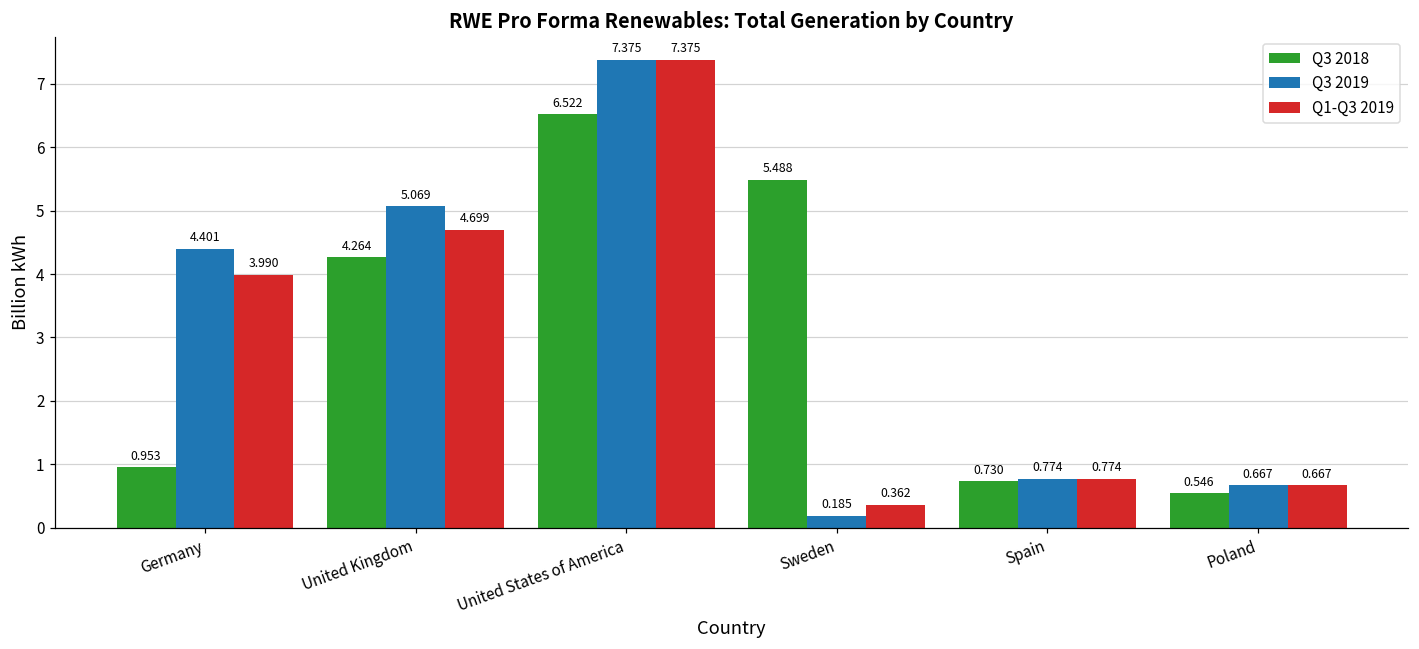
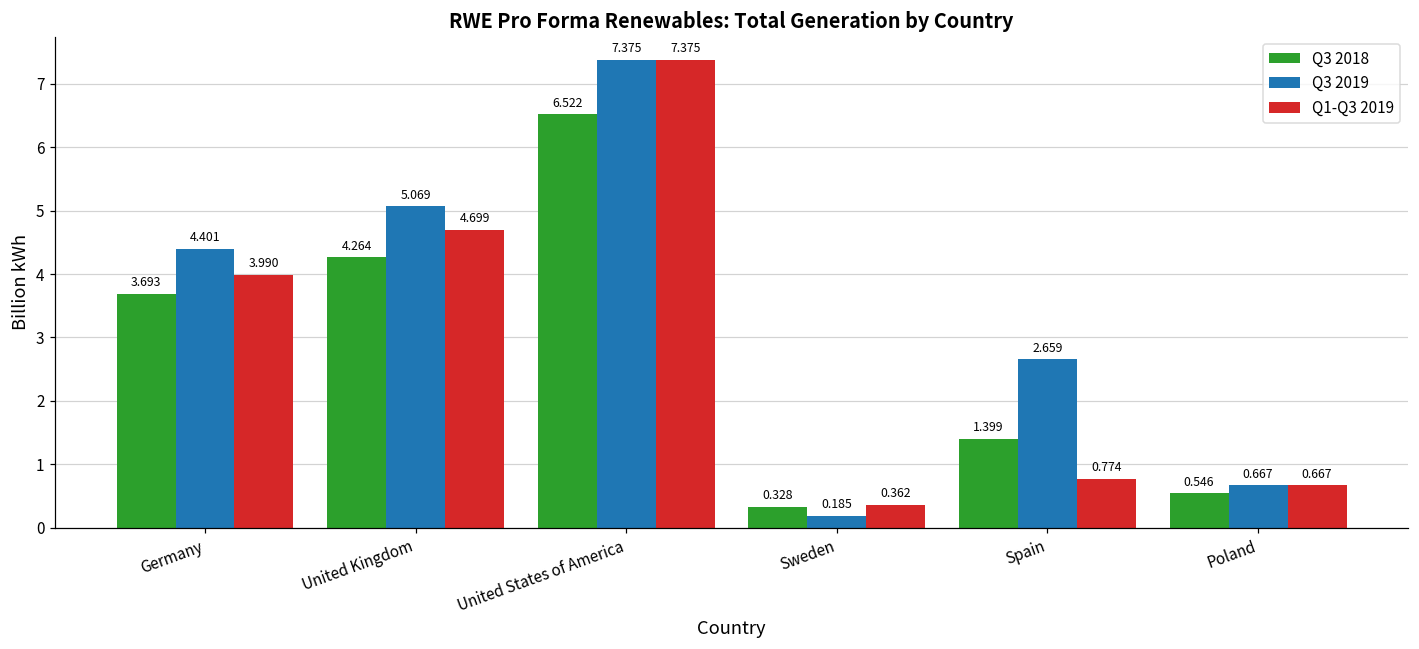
Q3 2018, Germany: 0.953 -> 3.693
Q3 2018, Sweden: 5.488 -> 0.328
Q3 2018, Spain: 0.730 -> 1.399
Q3 2019, Spain: 0.774 -> 2.659
